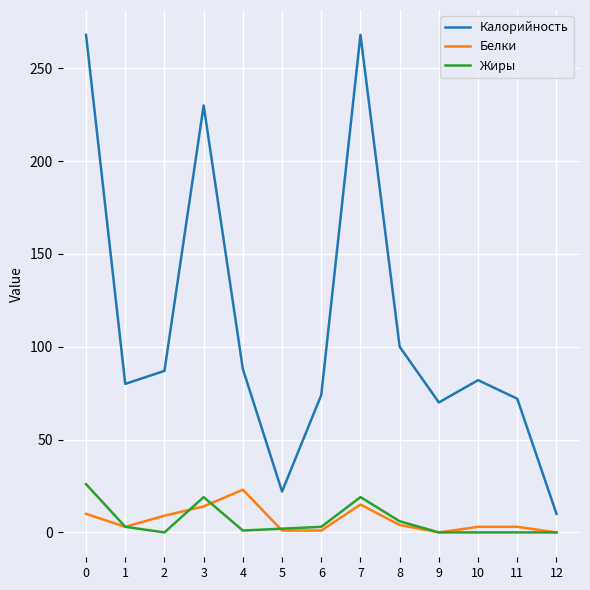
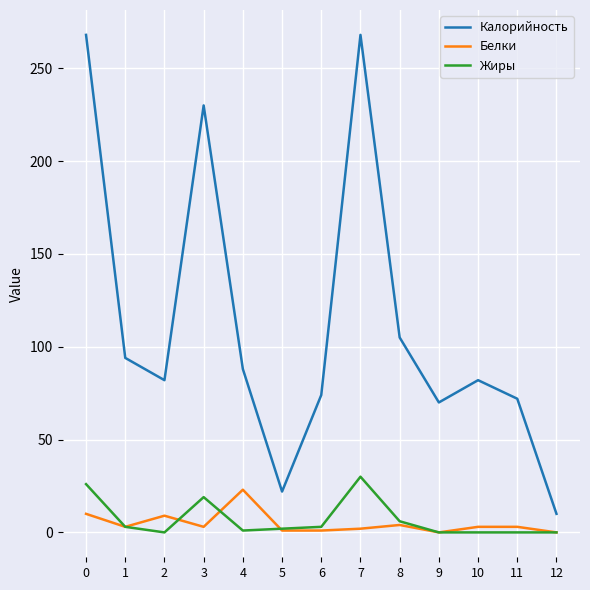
Калорийность, 1: 80 -> 94
Калорийность, 2: 87 -> 82
Белки, 3: 14 -> 3
Белки, 7: 15 -> 2
Жиры, 7: 19 -> 30
Калорийность, 8: 100 -> 105
